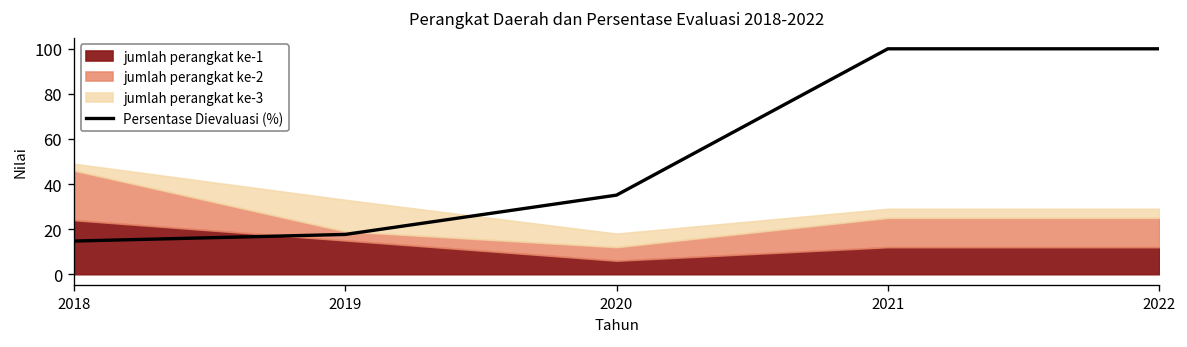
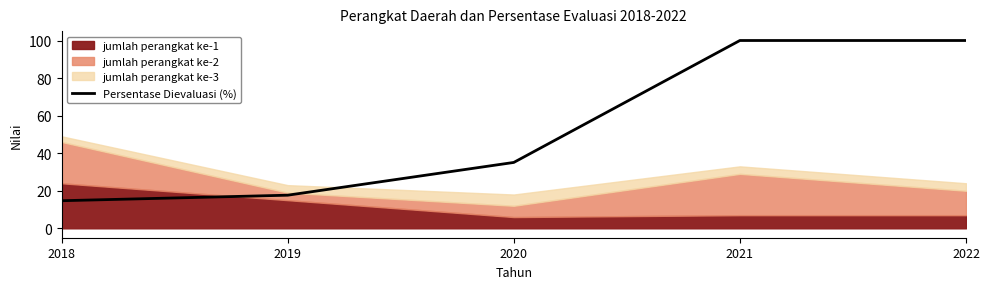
jumlah perangkat ke-3, 2019: 14 -> 4
jumlah perangkat ke-1, 2021: 12 -> 7
jumlah perangkat ke-2, 2021: 13 -> 22
jumlah perangkat ke-1, 2022: 12 -> 7
